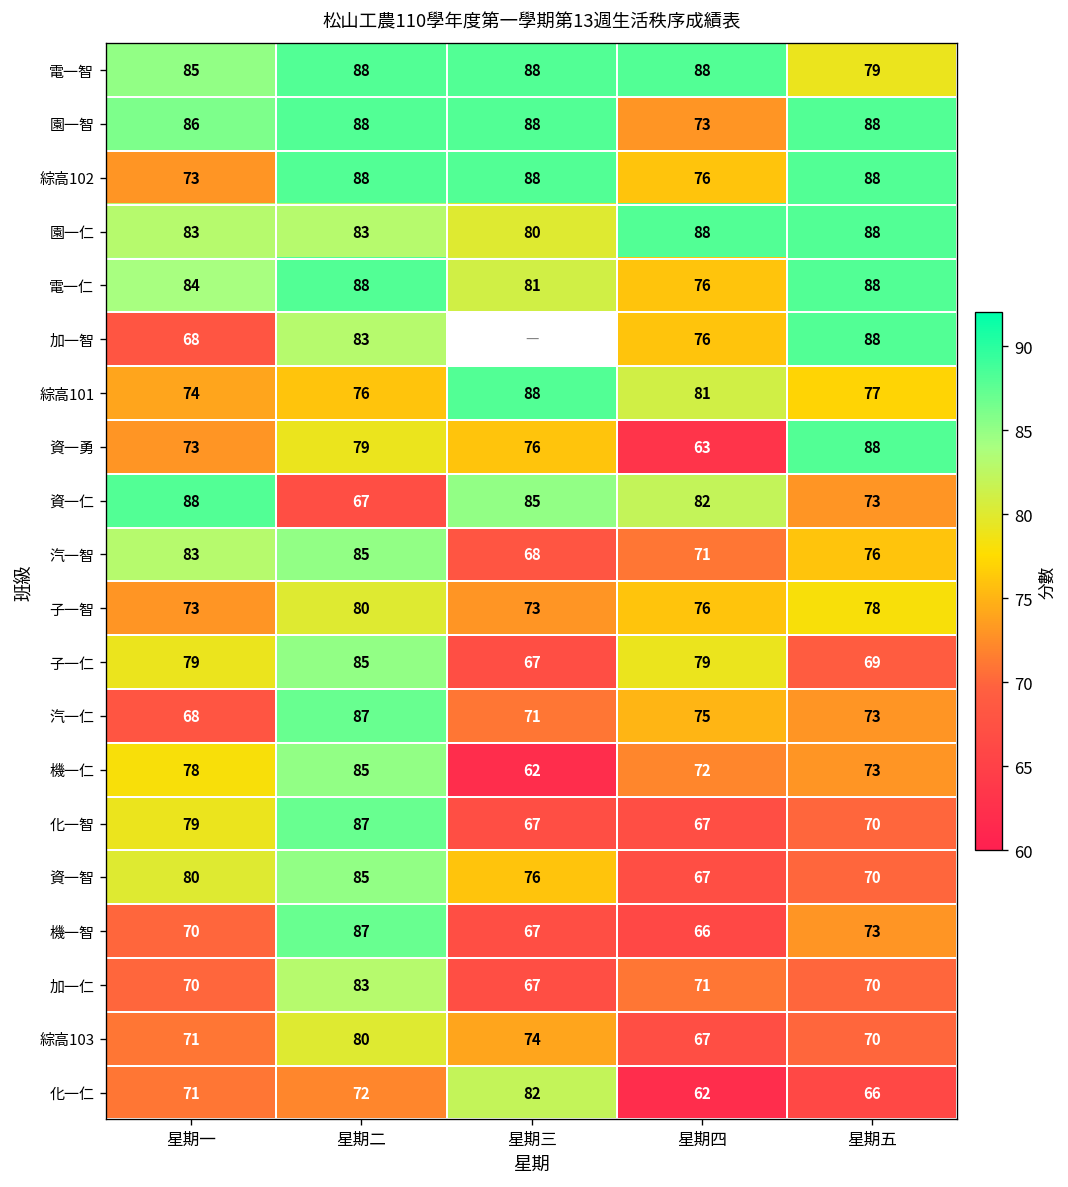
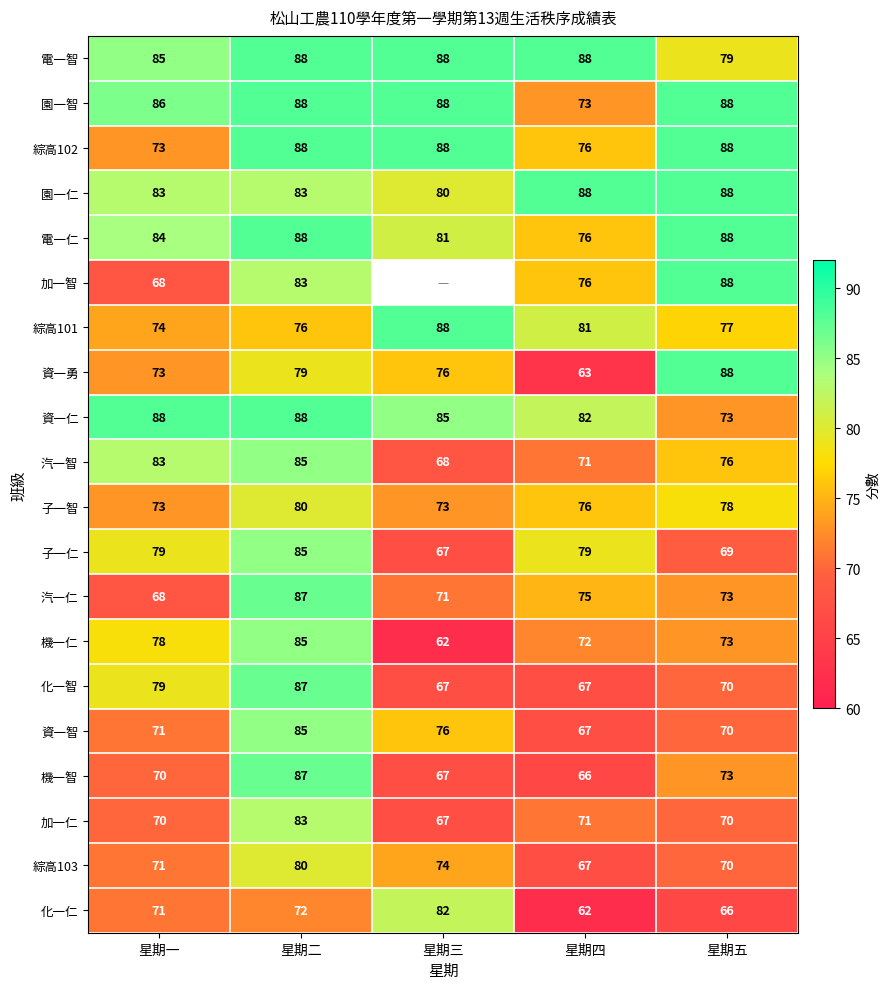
資一仁, 星期二: 67 -> 88
資一智, 星期一: 80 -> 71
